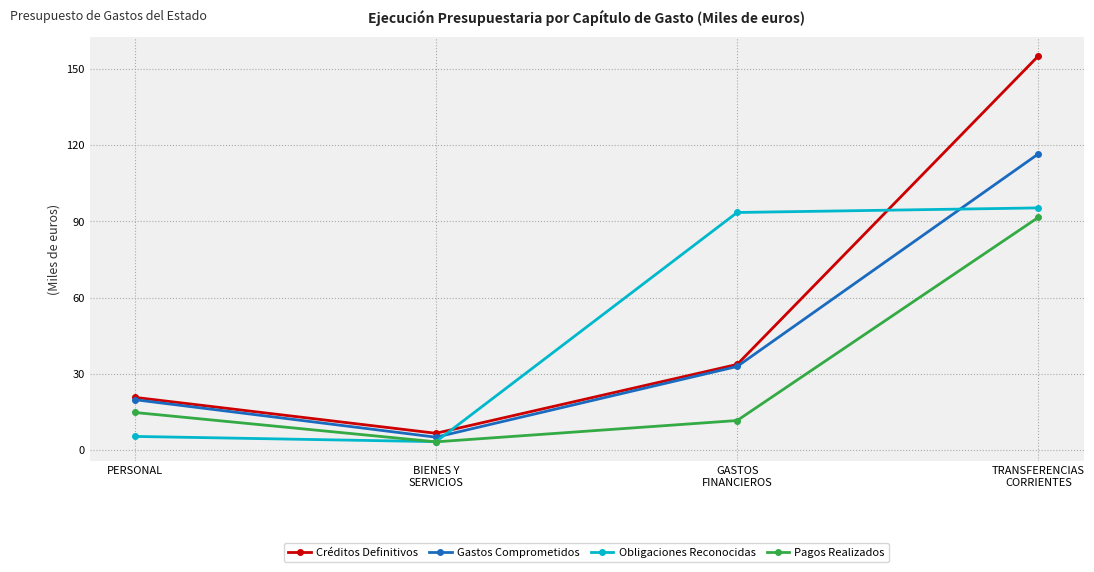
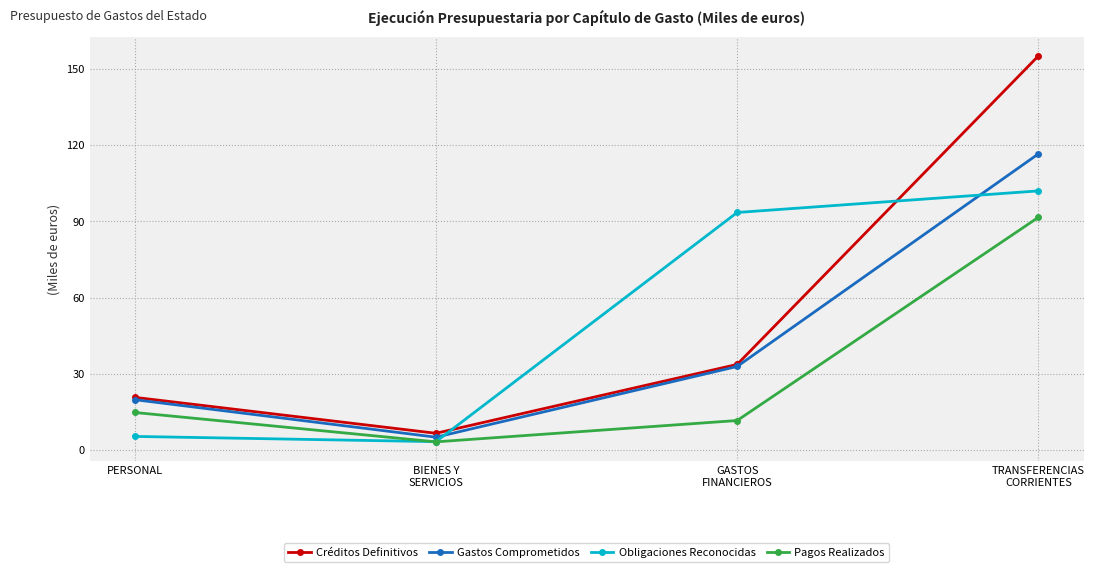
Obligaciones Reconocidas, TRANSFERENCIAS CORRIENTES: 95 -> 102
